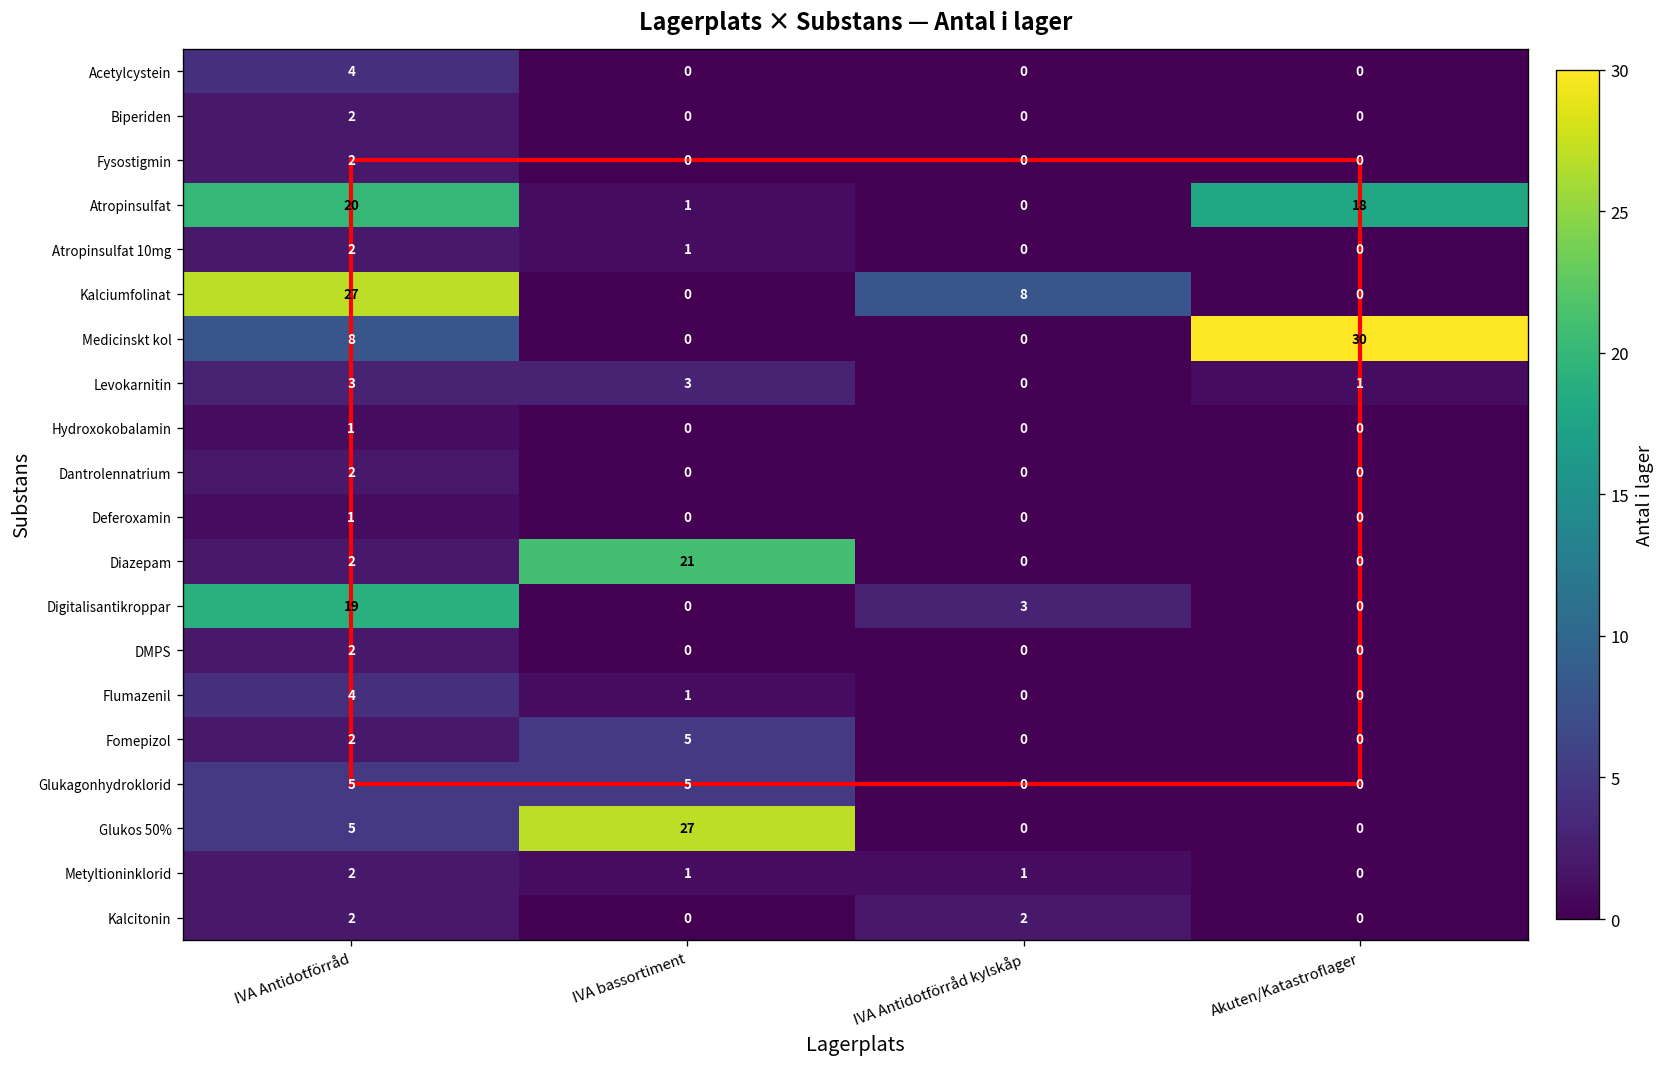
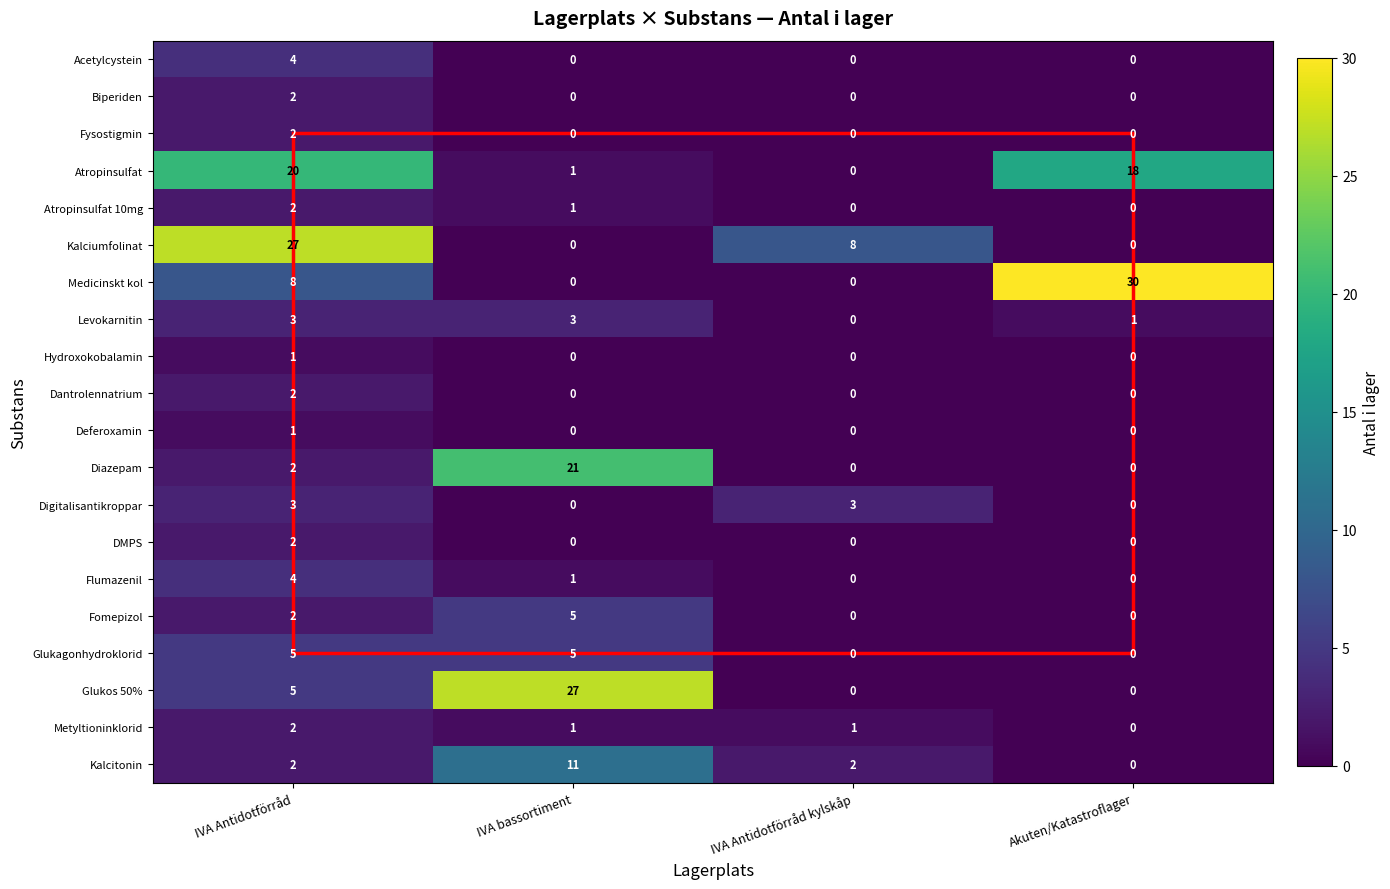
Digitalisantikroppar, IVA Antidotförråd: 19 -> 3
Kalcitonin, IVA bassortiment: 0 -> 11
